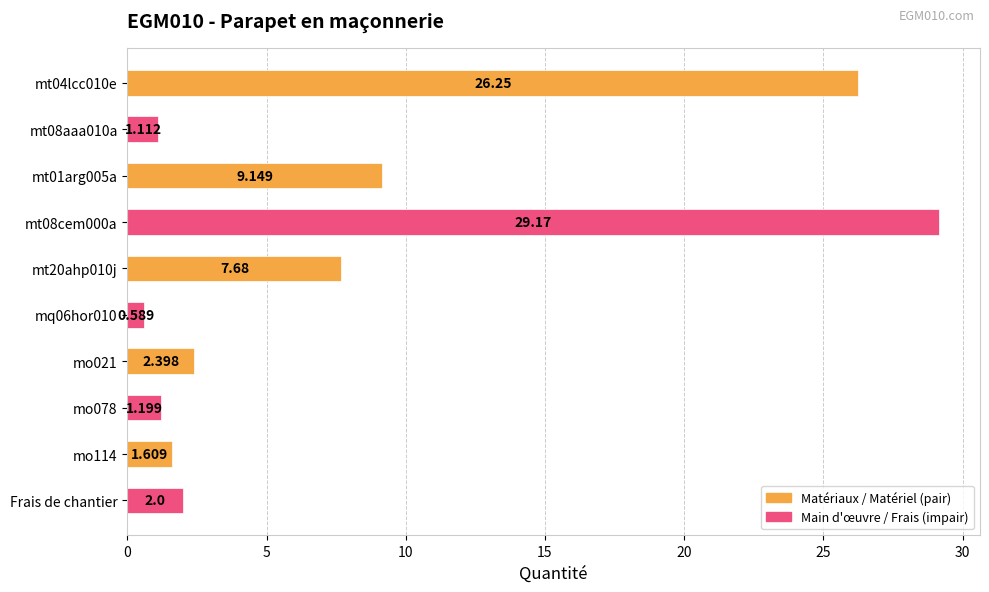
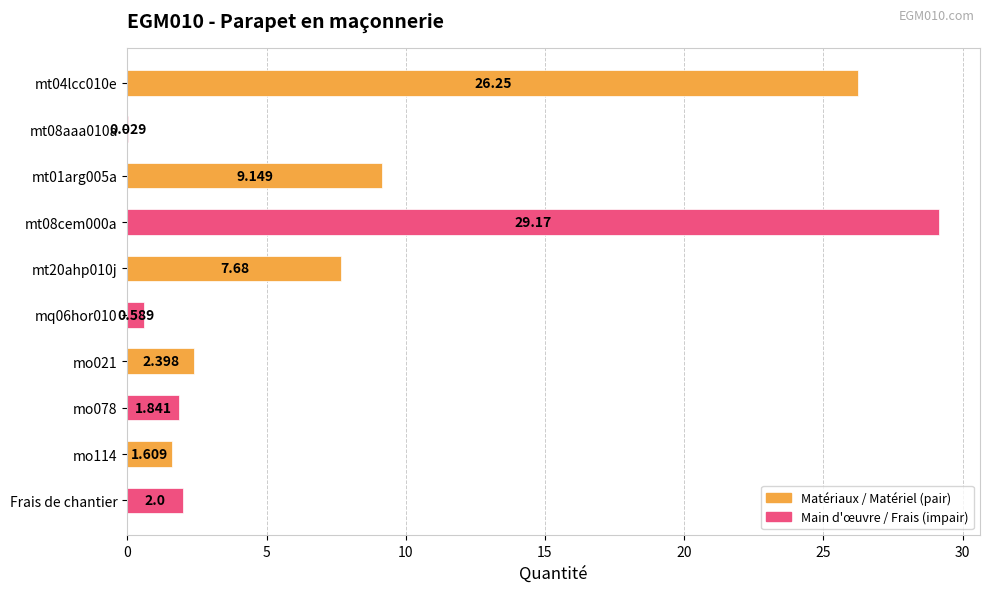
mt08aaa010a: 1.112 -> 0.029
mo078: 1.199 -> 1.841
